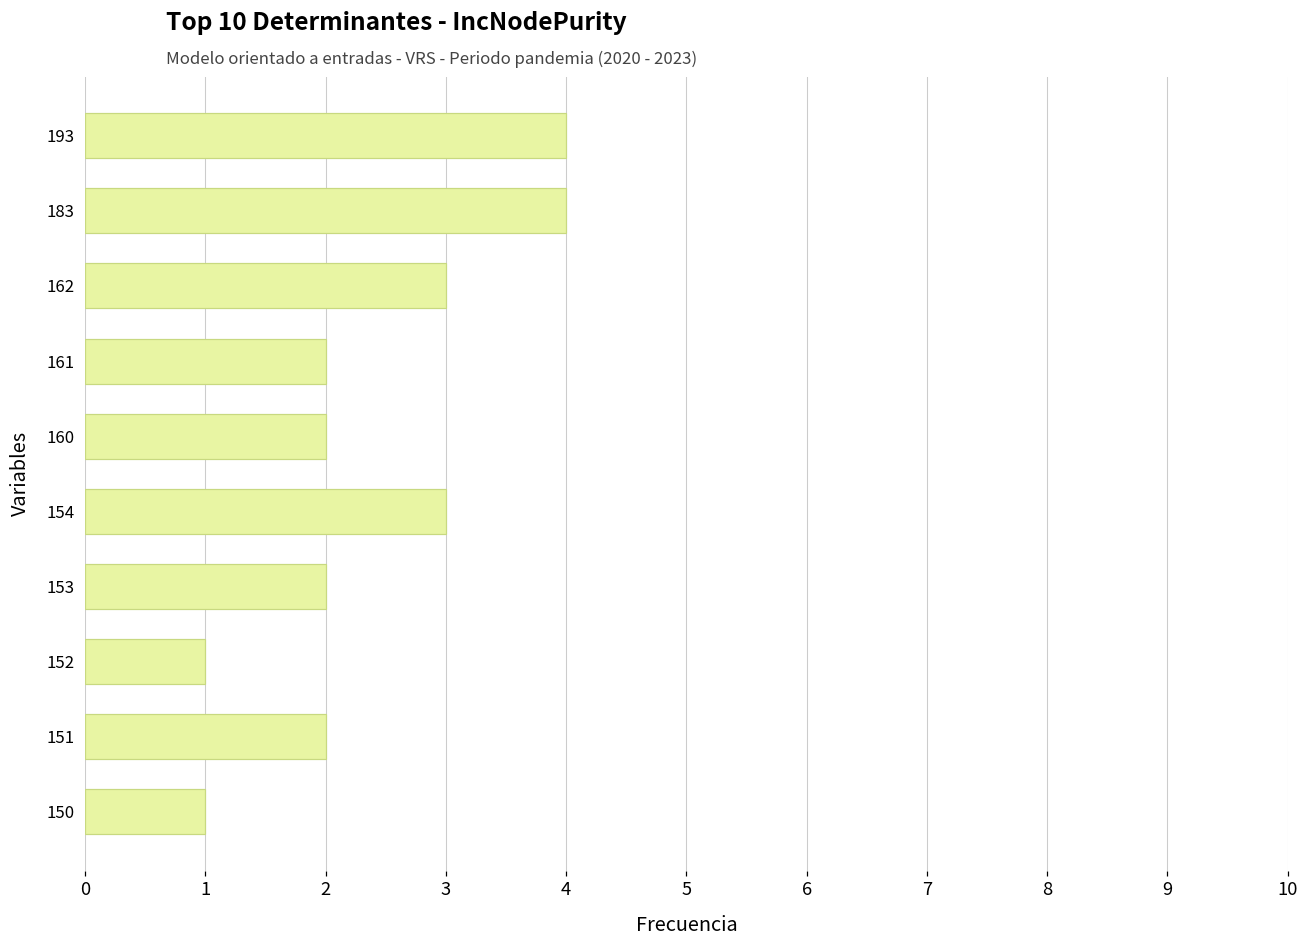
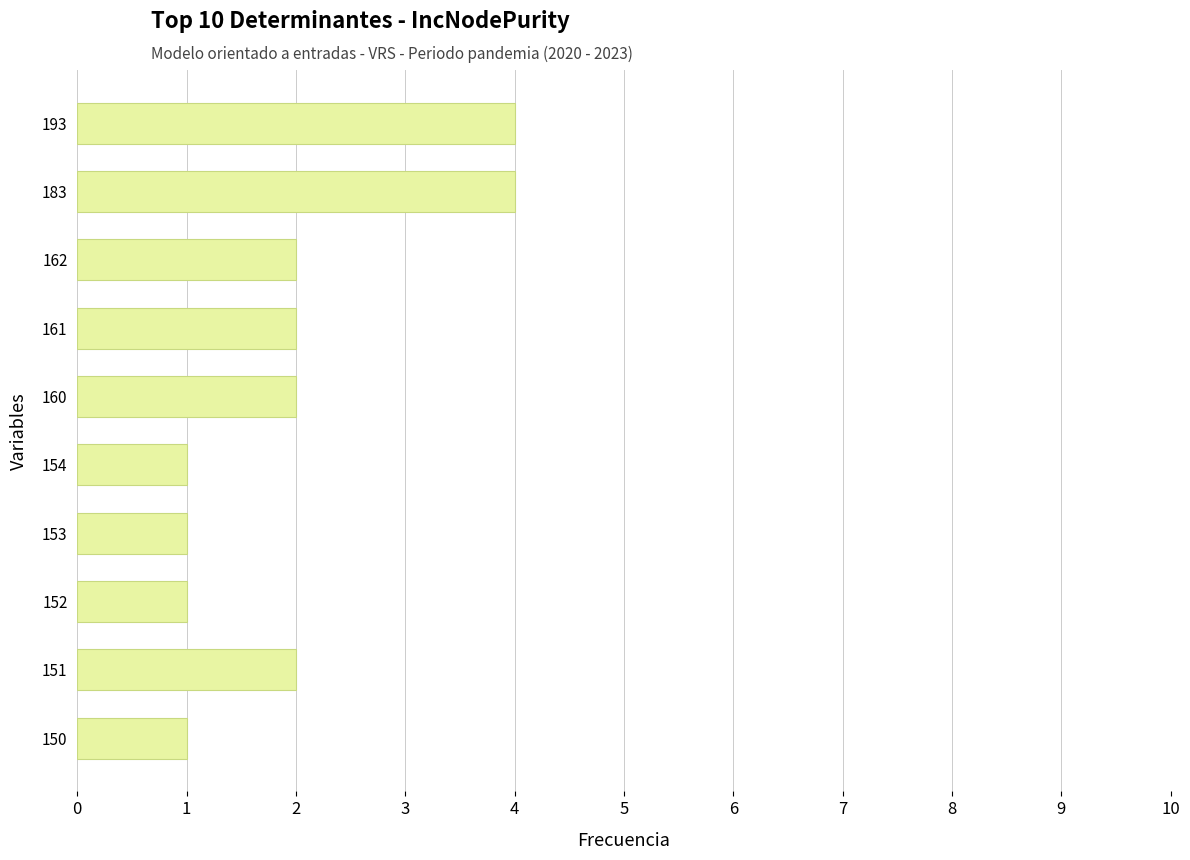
162: 3 -> 2
154: 3 -> 1
153: 2 -> 1
